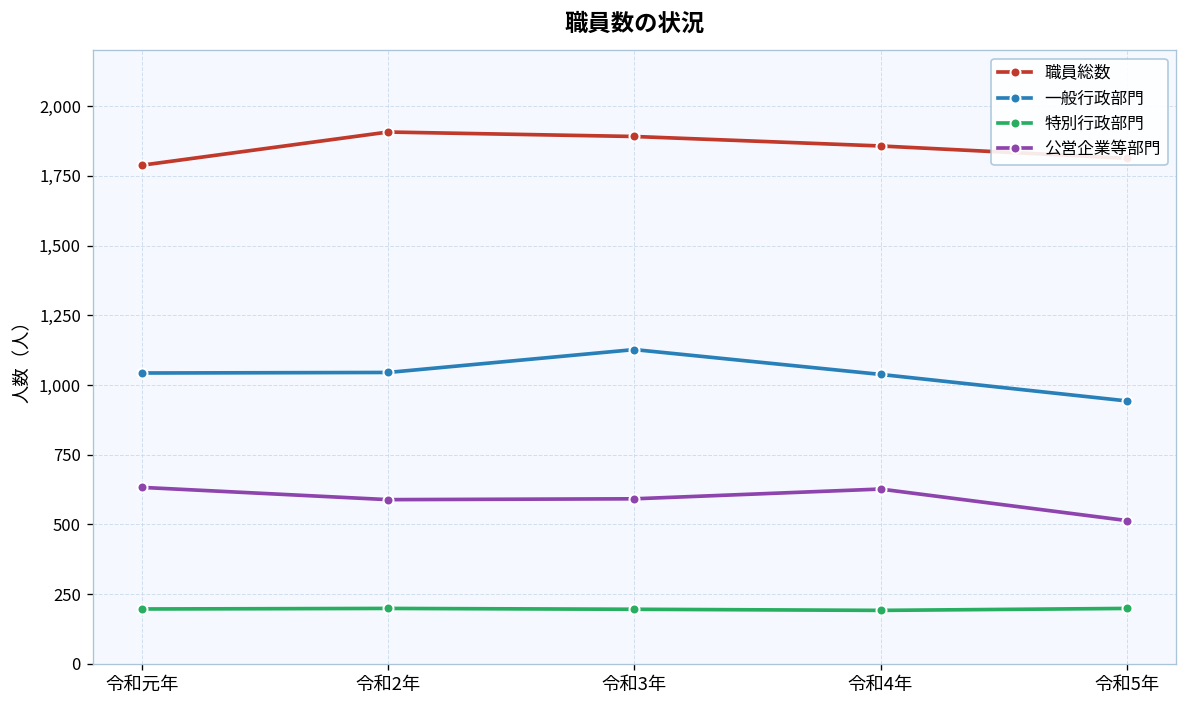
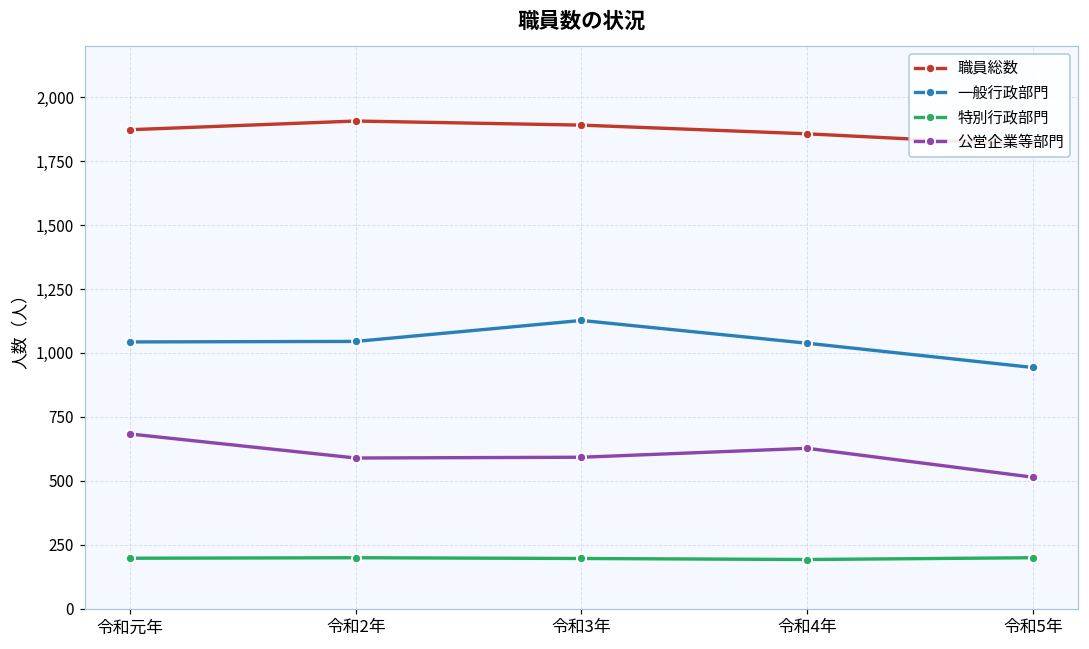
職員総数, 令和元年: 1,790 -> 1,870
公営企業等部門, 令和元年: 630 -> 680
